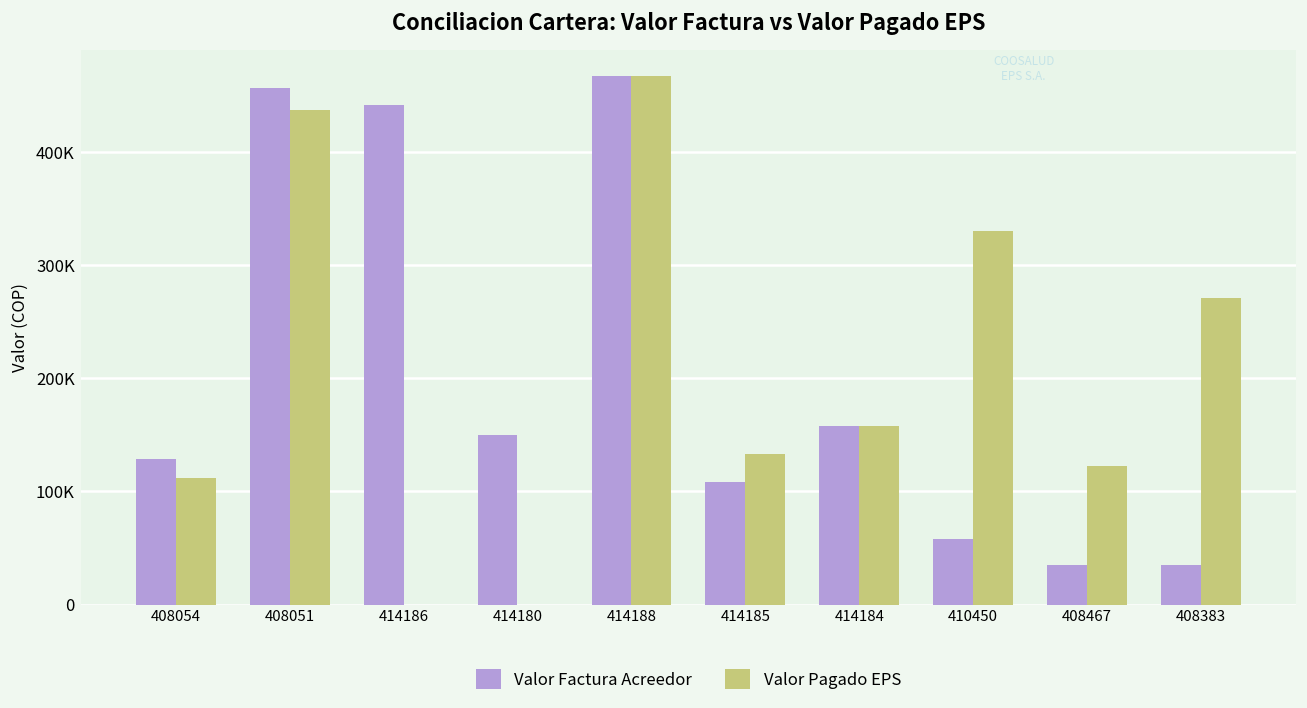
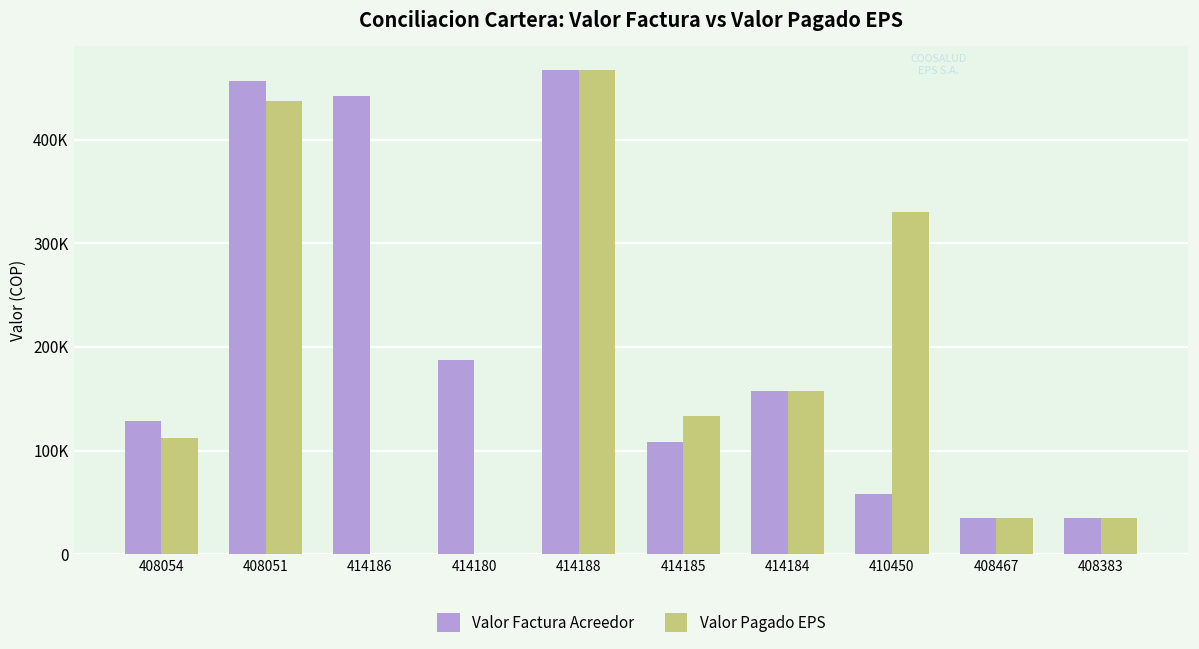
Valor Factura Acreedor, 414180: 150000 -> 190000
Valor Pagado EPS, 408467: 120000 -> 40000
Valor Pagado EPS, 408383: 270000 -> 40000
